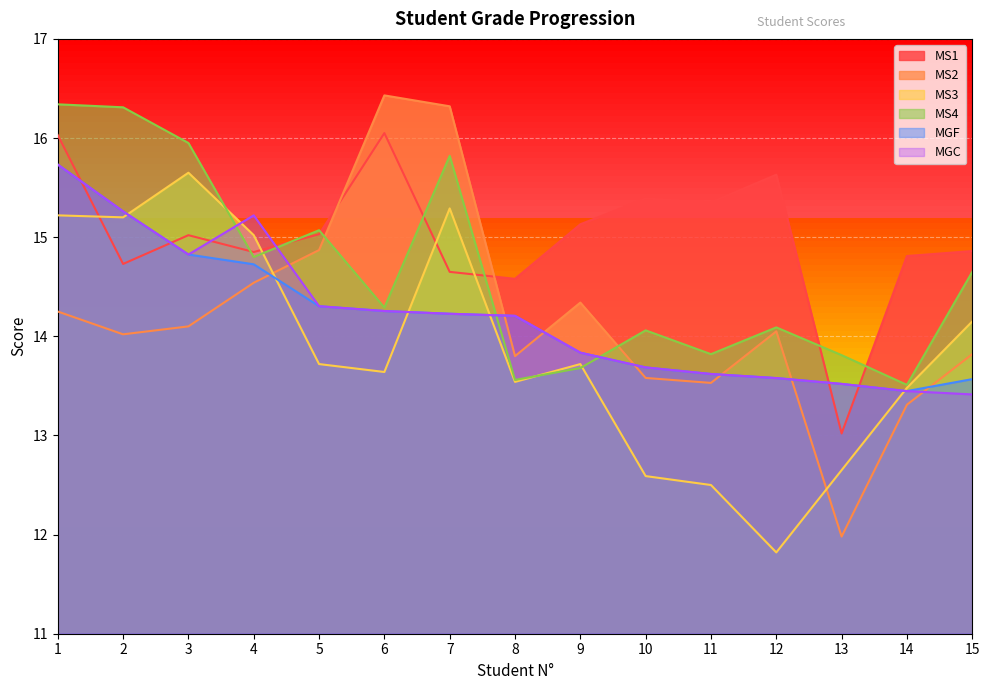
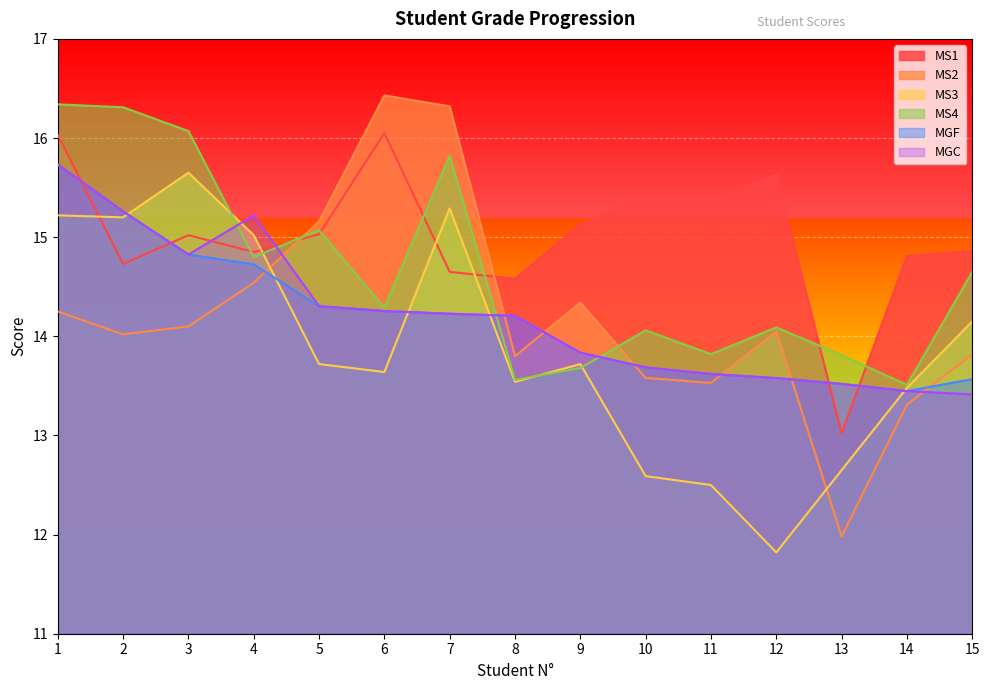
MS4, 3: 16.0 -> 16.1
MS2, 5: 14.9 -> 15.2
